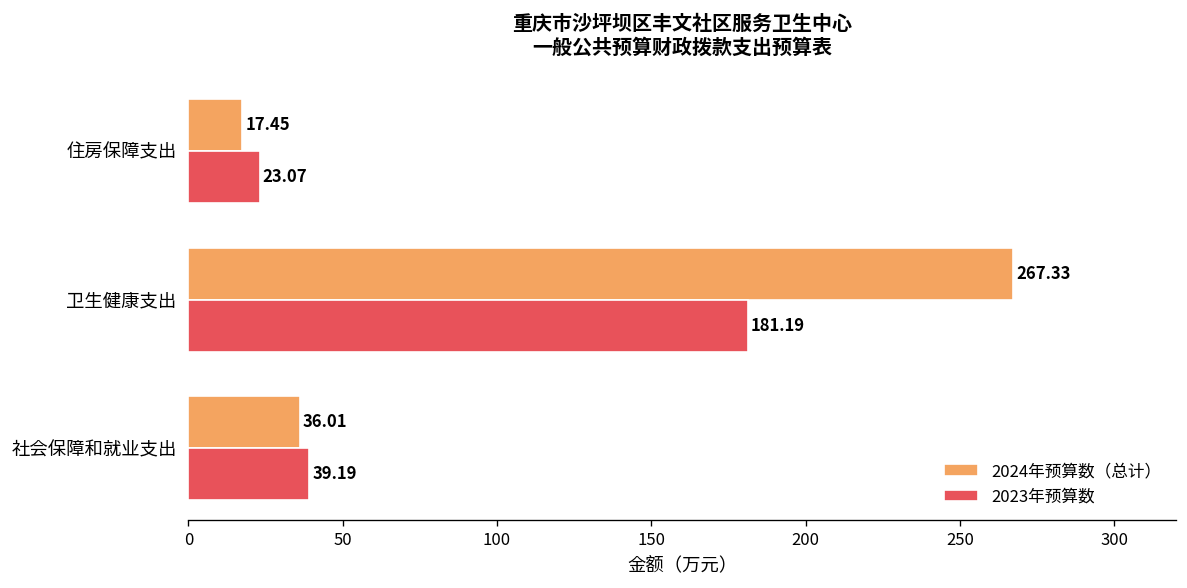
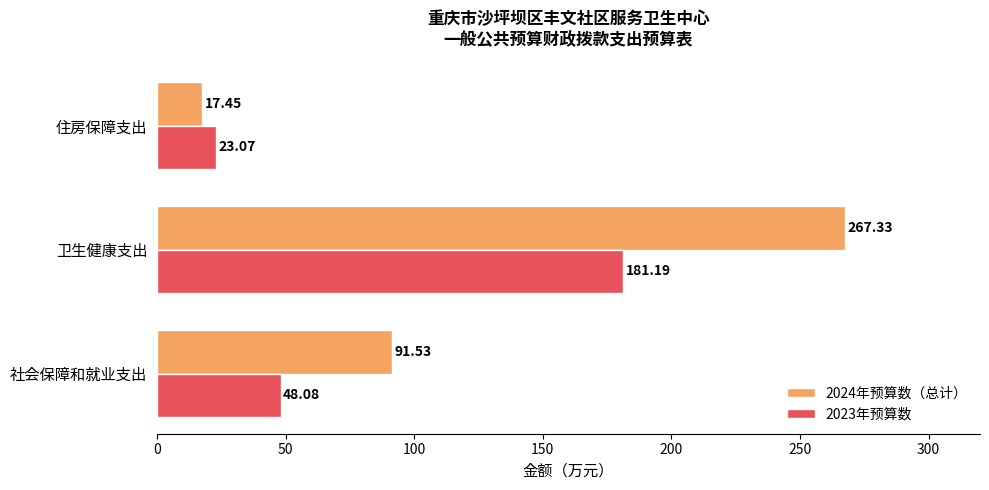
2024年预算数（总计）, 社会保障和就业支出: 36.01 -> 91.53
2023年预算数, 社会保障和就业支出: 39.19 -> 48.08
